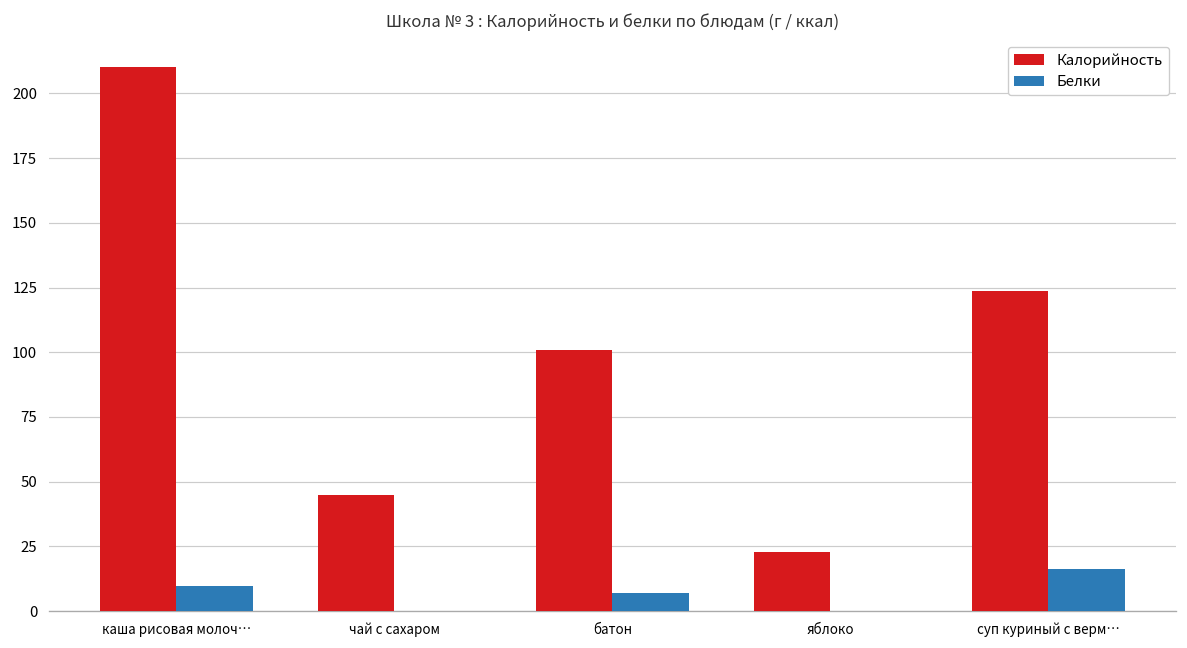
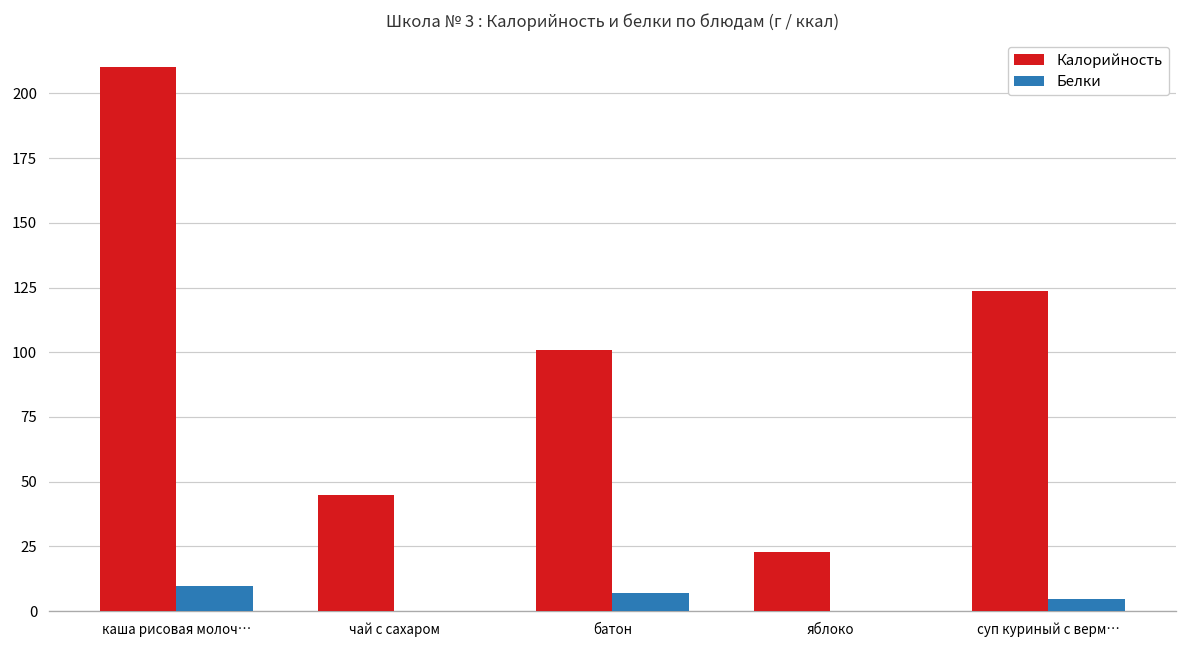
Белки, суп куриный с верм…: 16 -> 5
